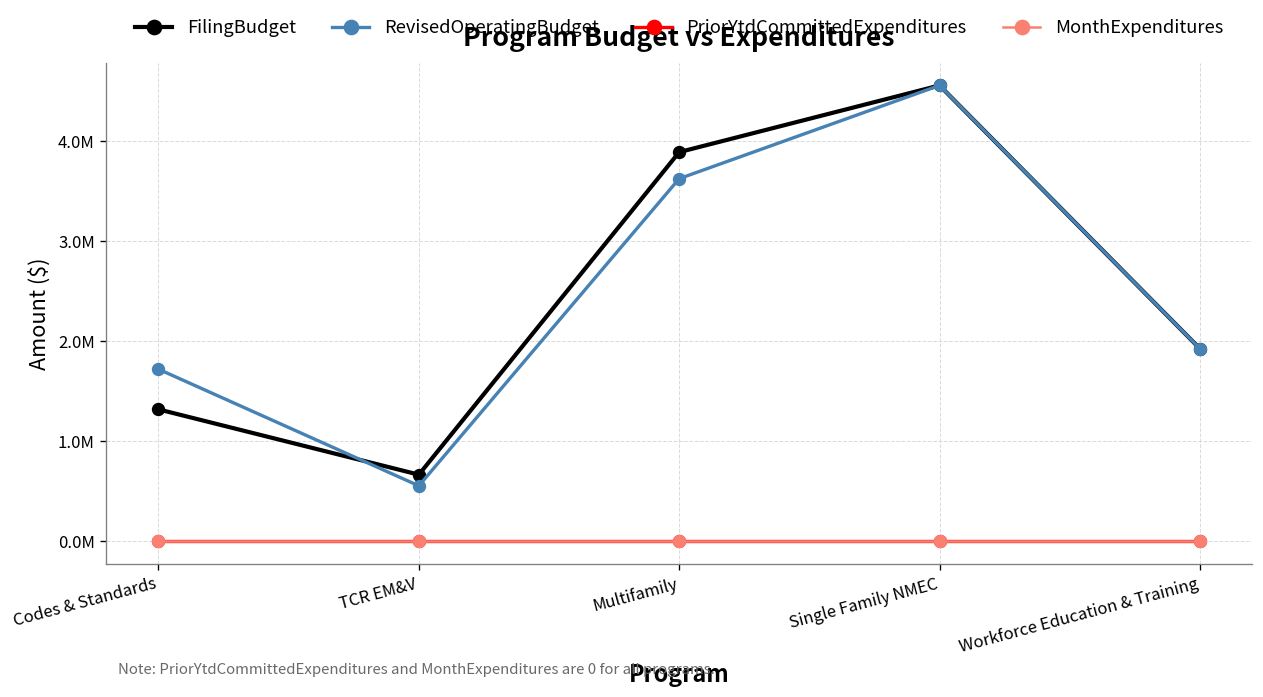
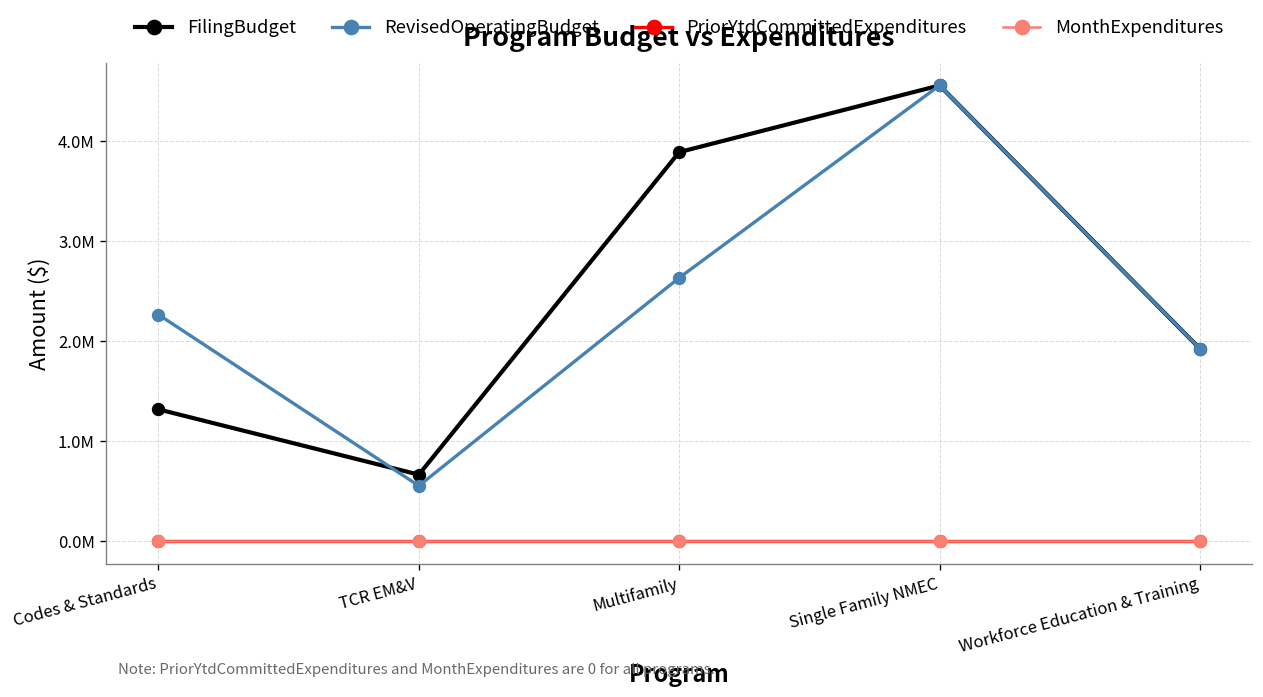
RevisedOperatingBudget, Codes & Standards: 1700000 -> 2300000
RevisedOperatingBudget, Multifamily: 3600000 -> 2600000
